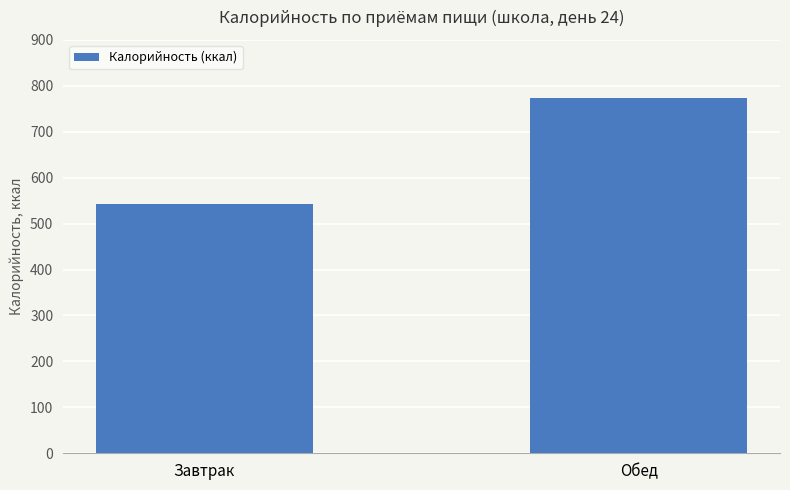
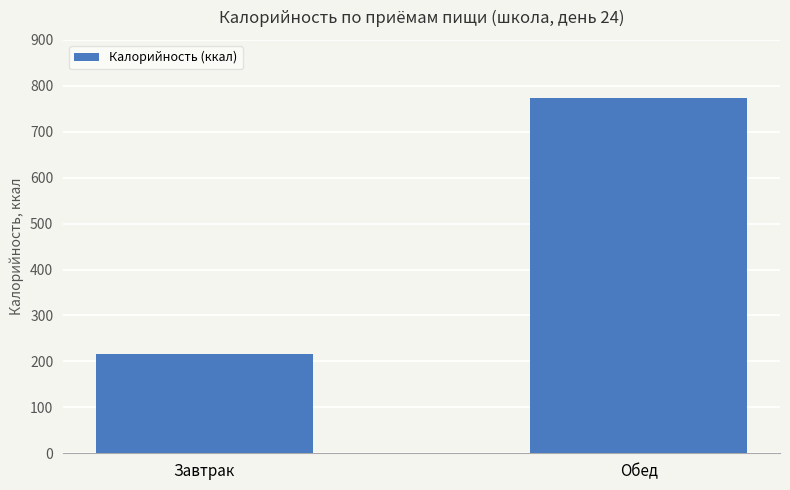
Завтрак: 540 -> 220
